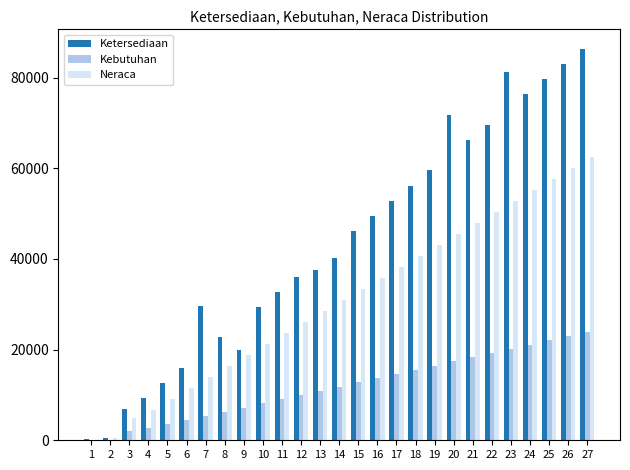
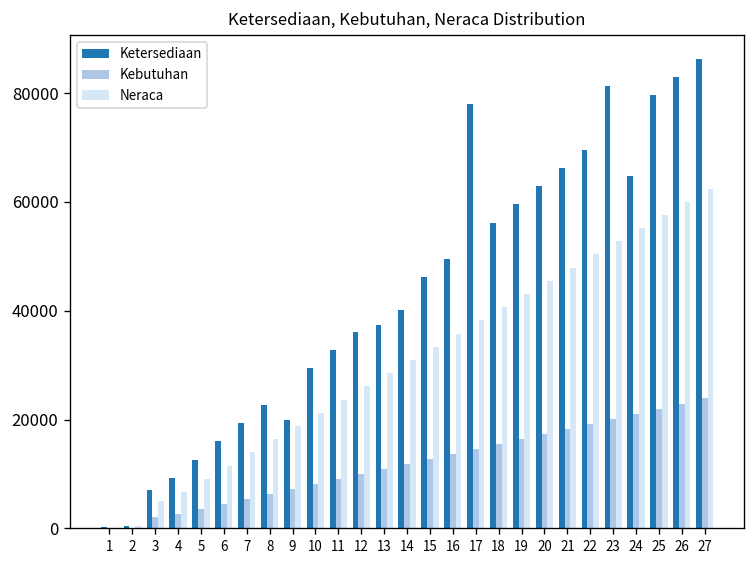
Ketersediaan, 7: 30000 -> 19000
Ketersediaan, 17: 53000 -> 78000
Ketersediaan, 20: 72000 -> 63000
Ketersediaan, 24: 76000 -> 65000
